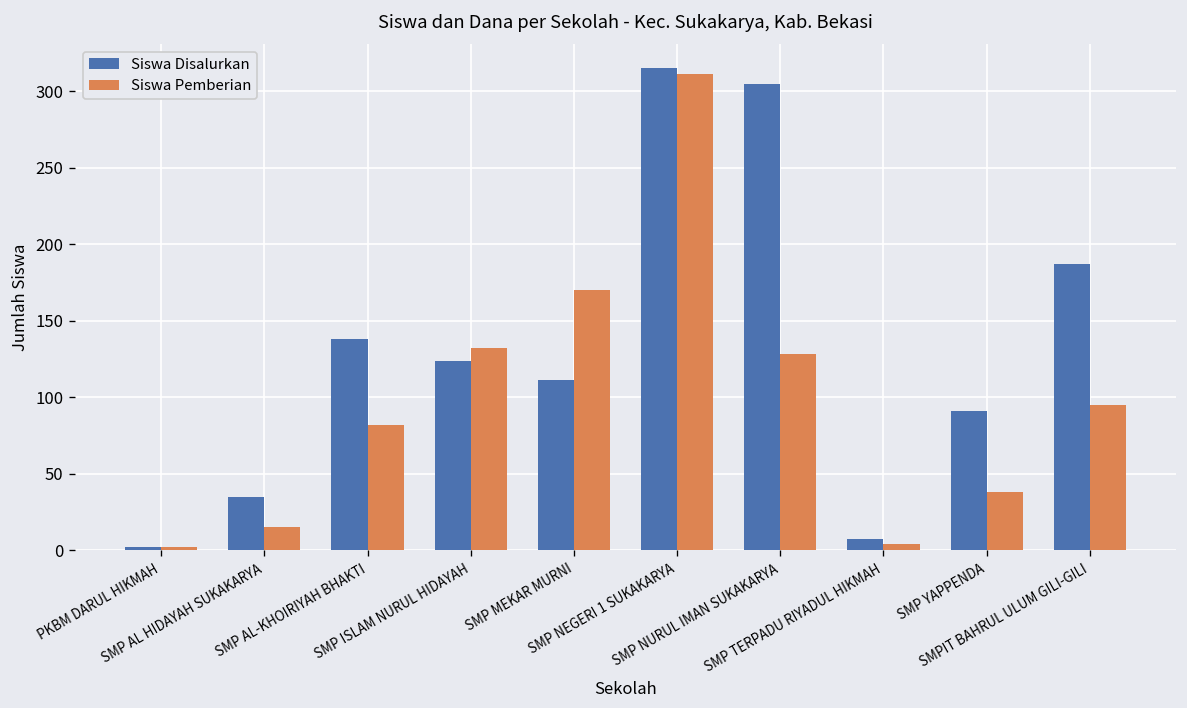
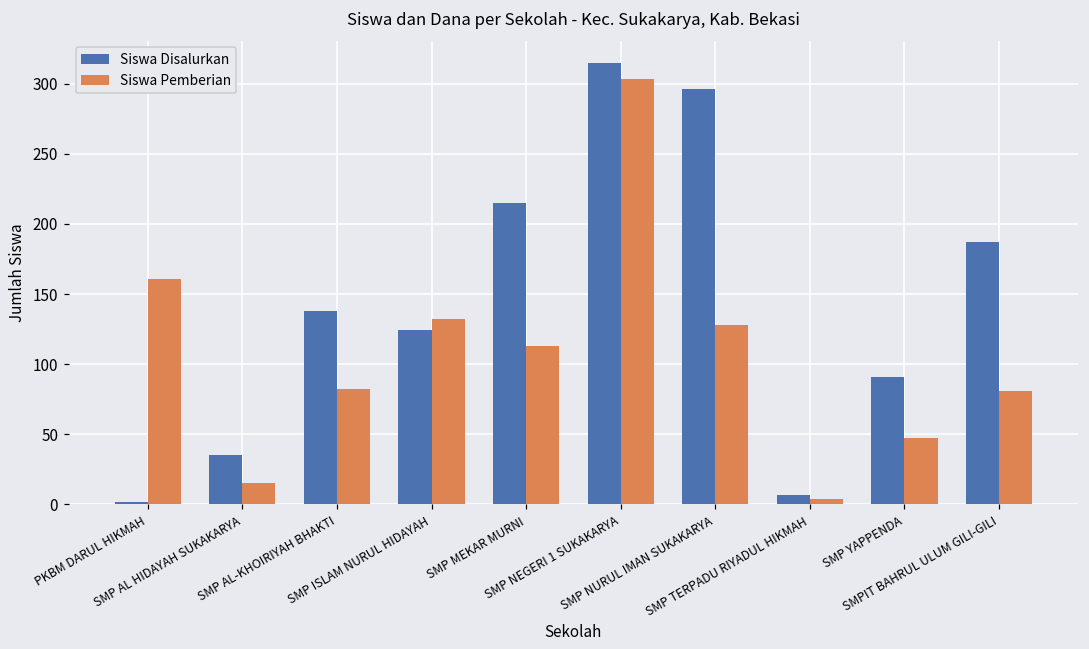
Siswa Pemberian, PKBM DARUL HIKMAH: 2 -> 161
Siswa Disalurkan, SMP MEKAR MURNI: 111 -> 215
Siswa Pemberian, SMP MEKAR MURNI: 170 -> 113
Siswa Pemberian, SMP NEGERI 1 SUKAKARYA: 311 -> 303
Siswa Disalurkan, SMP NURUL IMAN SUKAKARYA: 305 -> 296
Siswa Pemberian, SMP YAPPENDA: 38 -> 47
Siswa Pemberian, SMPIT BAHRUL ULUM GILI-GILI: 95 -> 81
